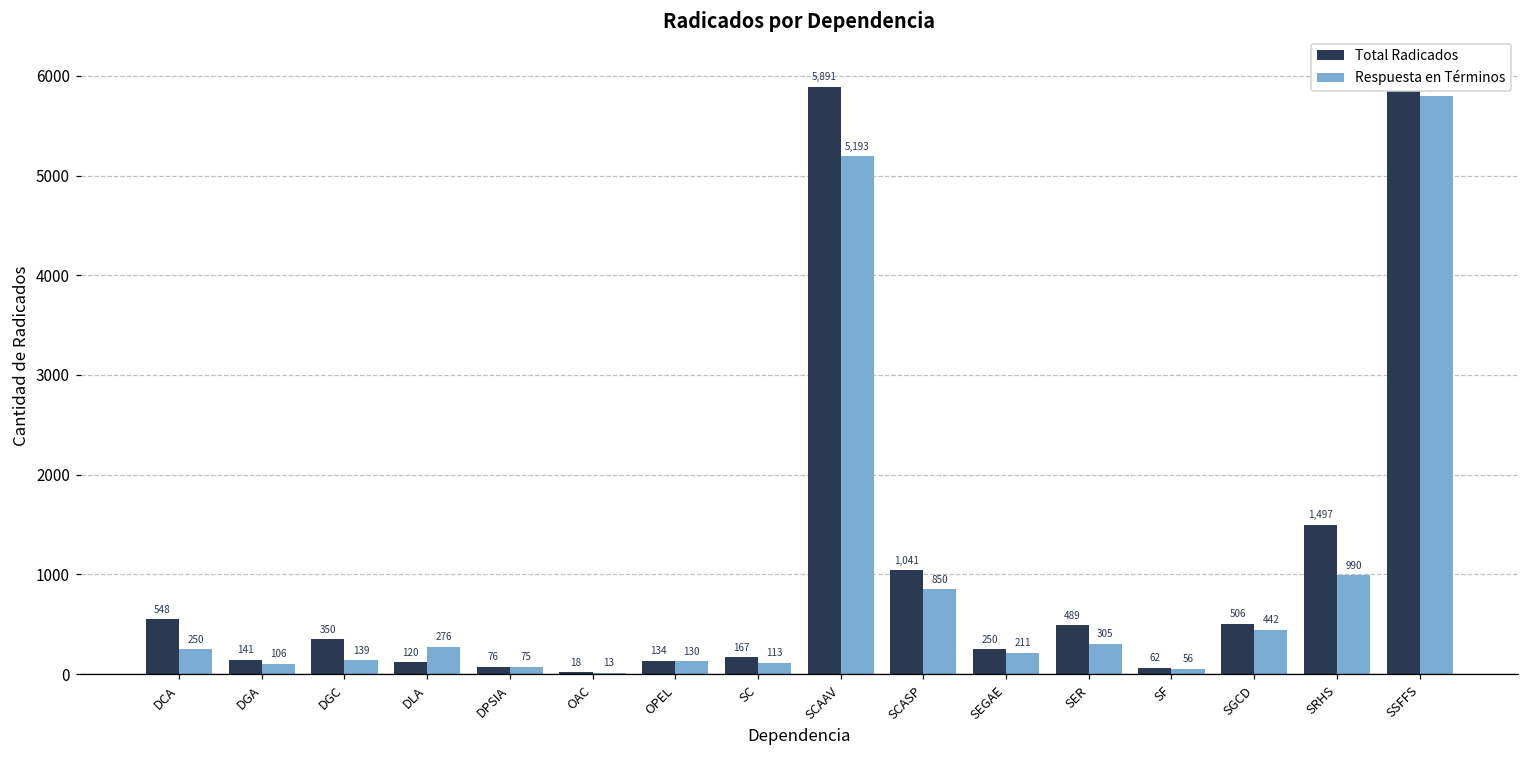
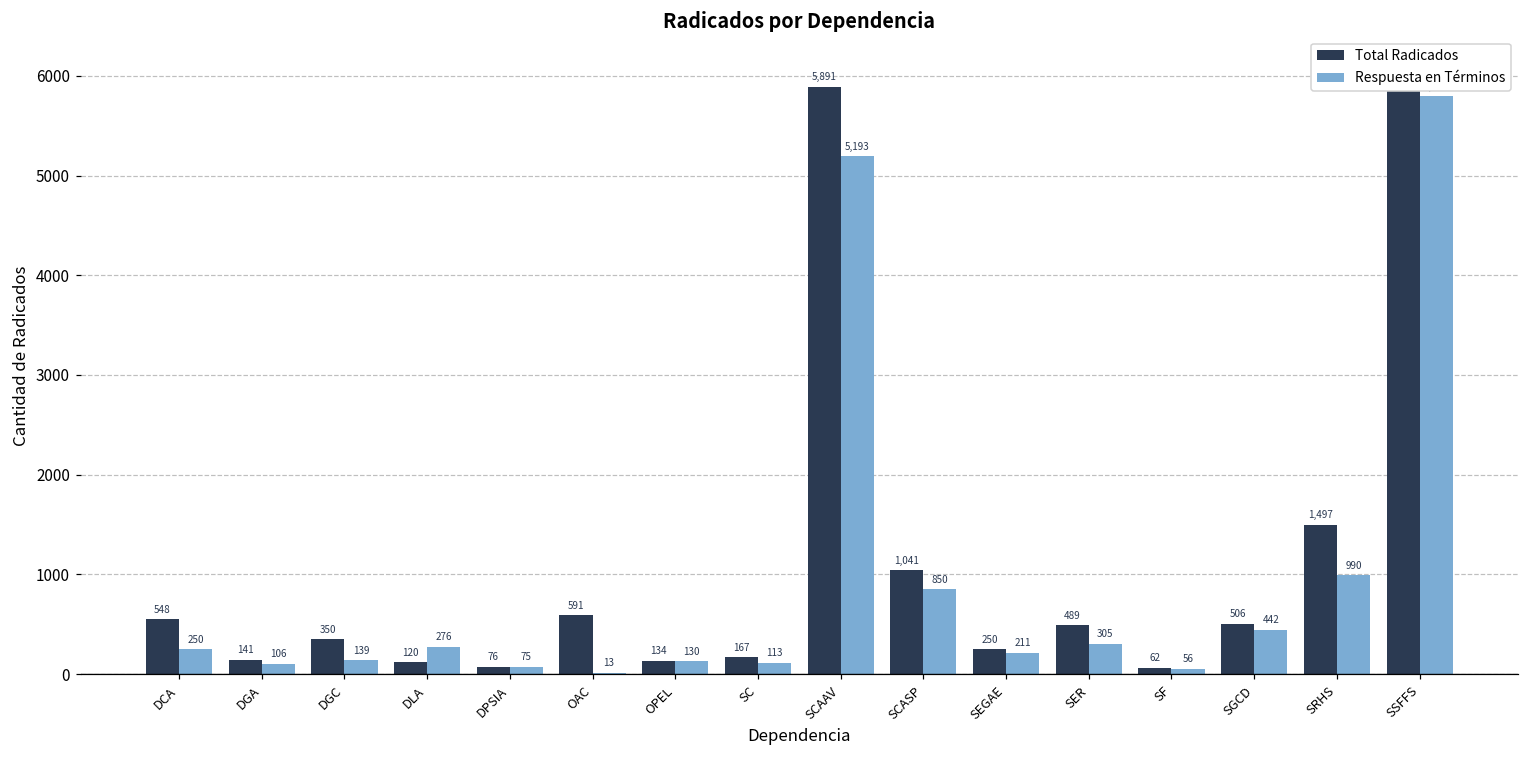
Total Radicados, OAC: 18 -> 591
